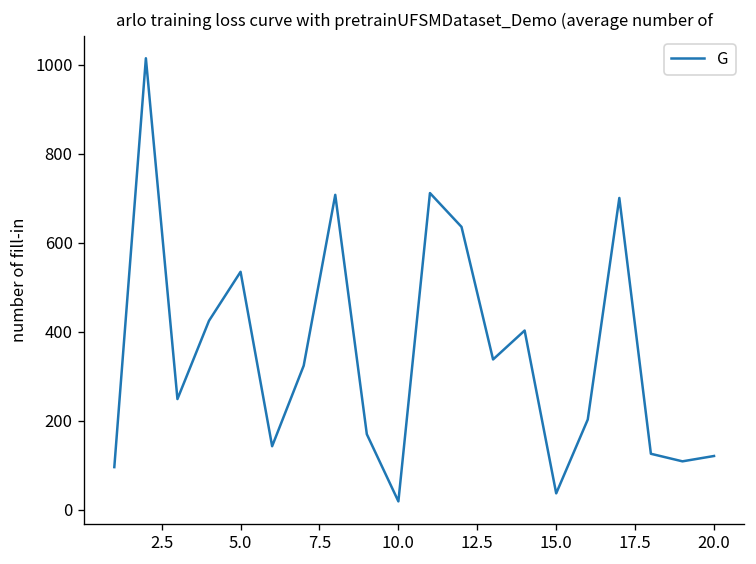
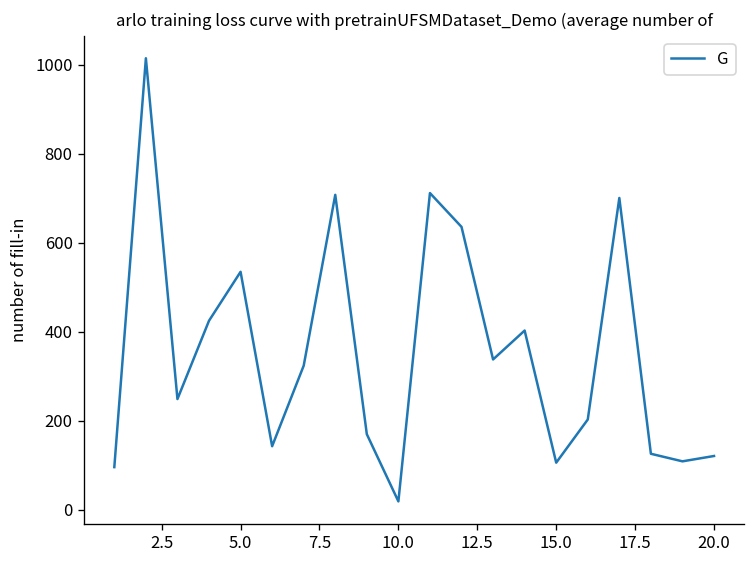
15.0: 40 -> 110
